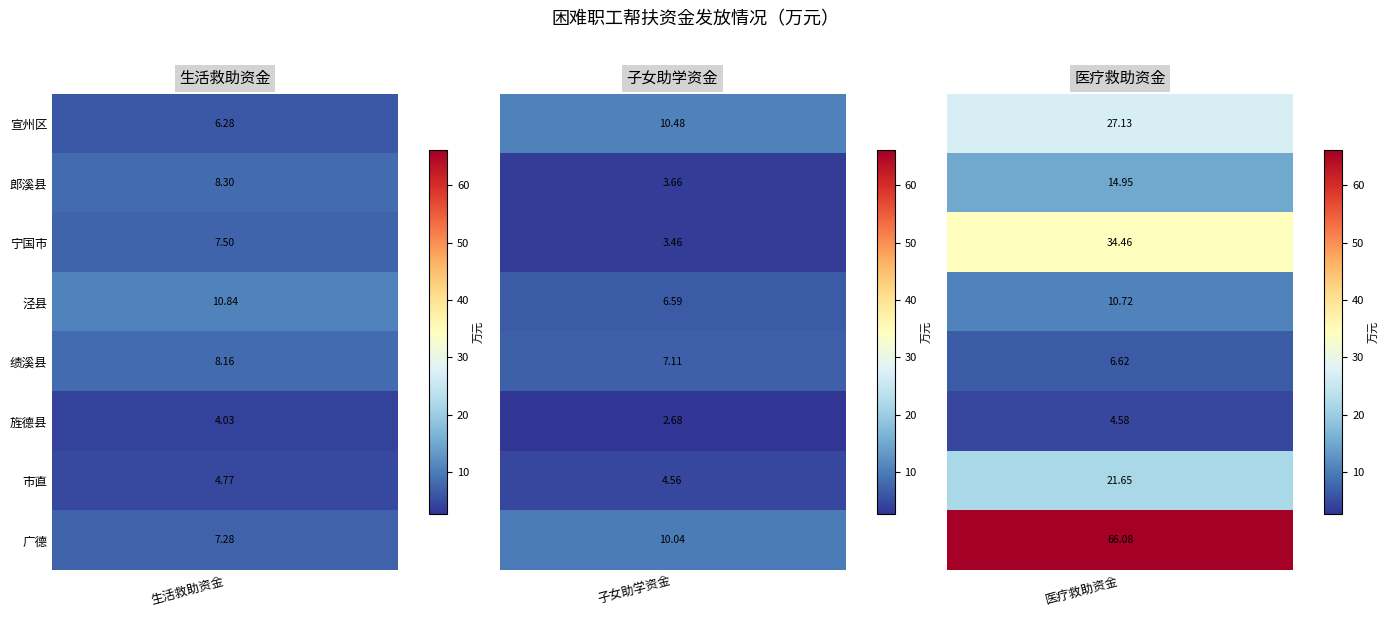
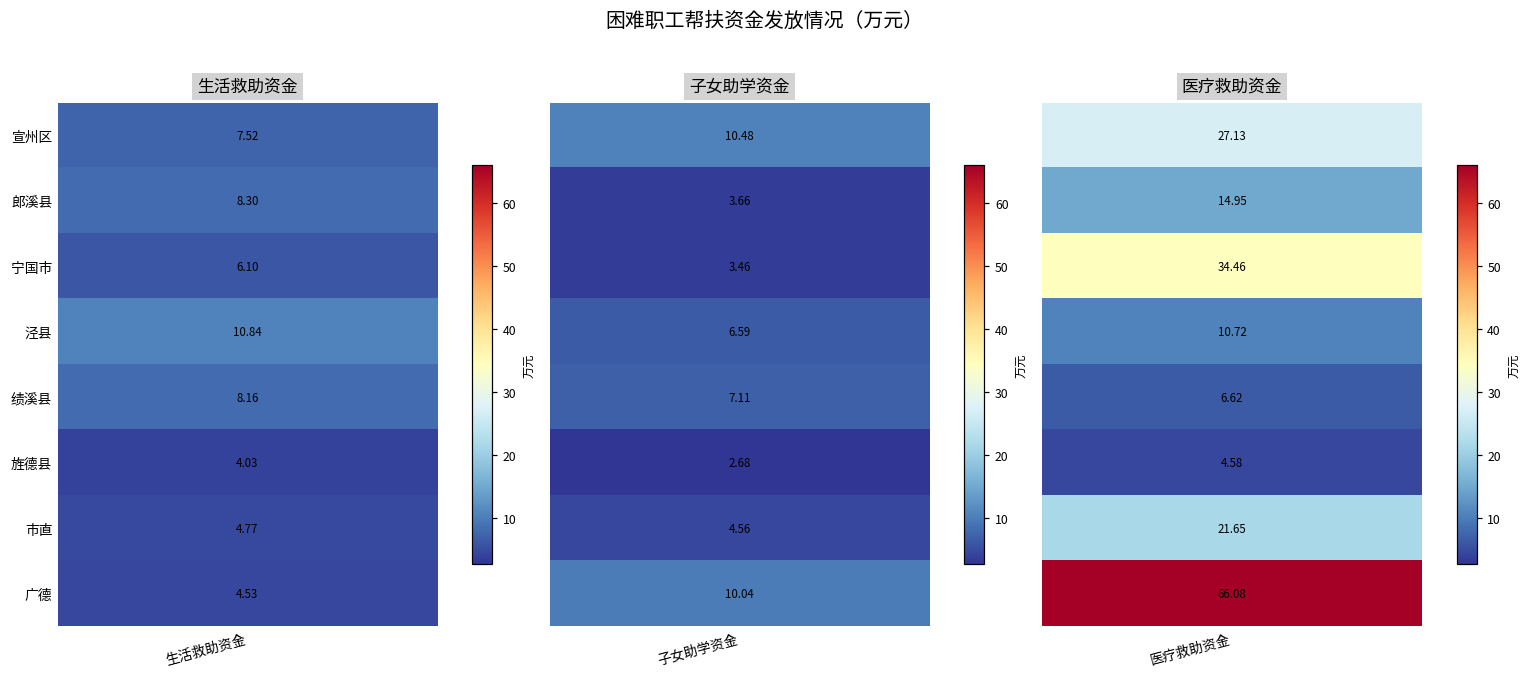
生活救助资金, 宣州区, 生活救助资金: 6.28 -> 7.52
生活救助资金, 宁国市, 生活救助资金: 7.50 -> 6.10
生活救助资金, 广德, 生活救助资金: 7.28 -> 4.53
